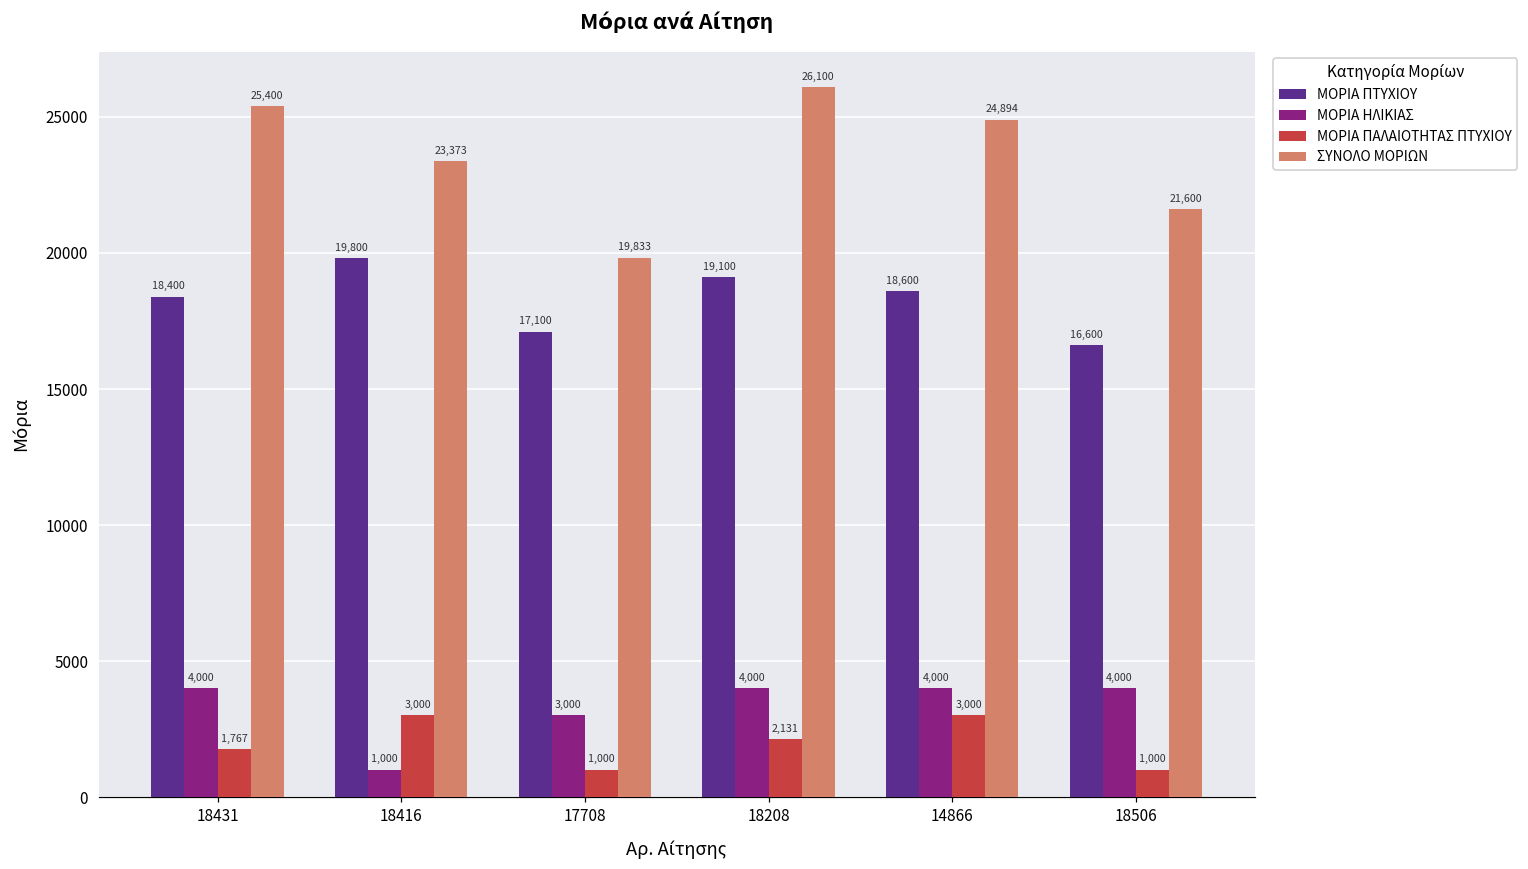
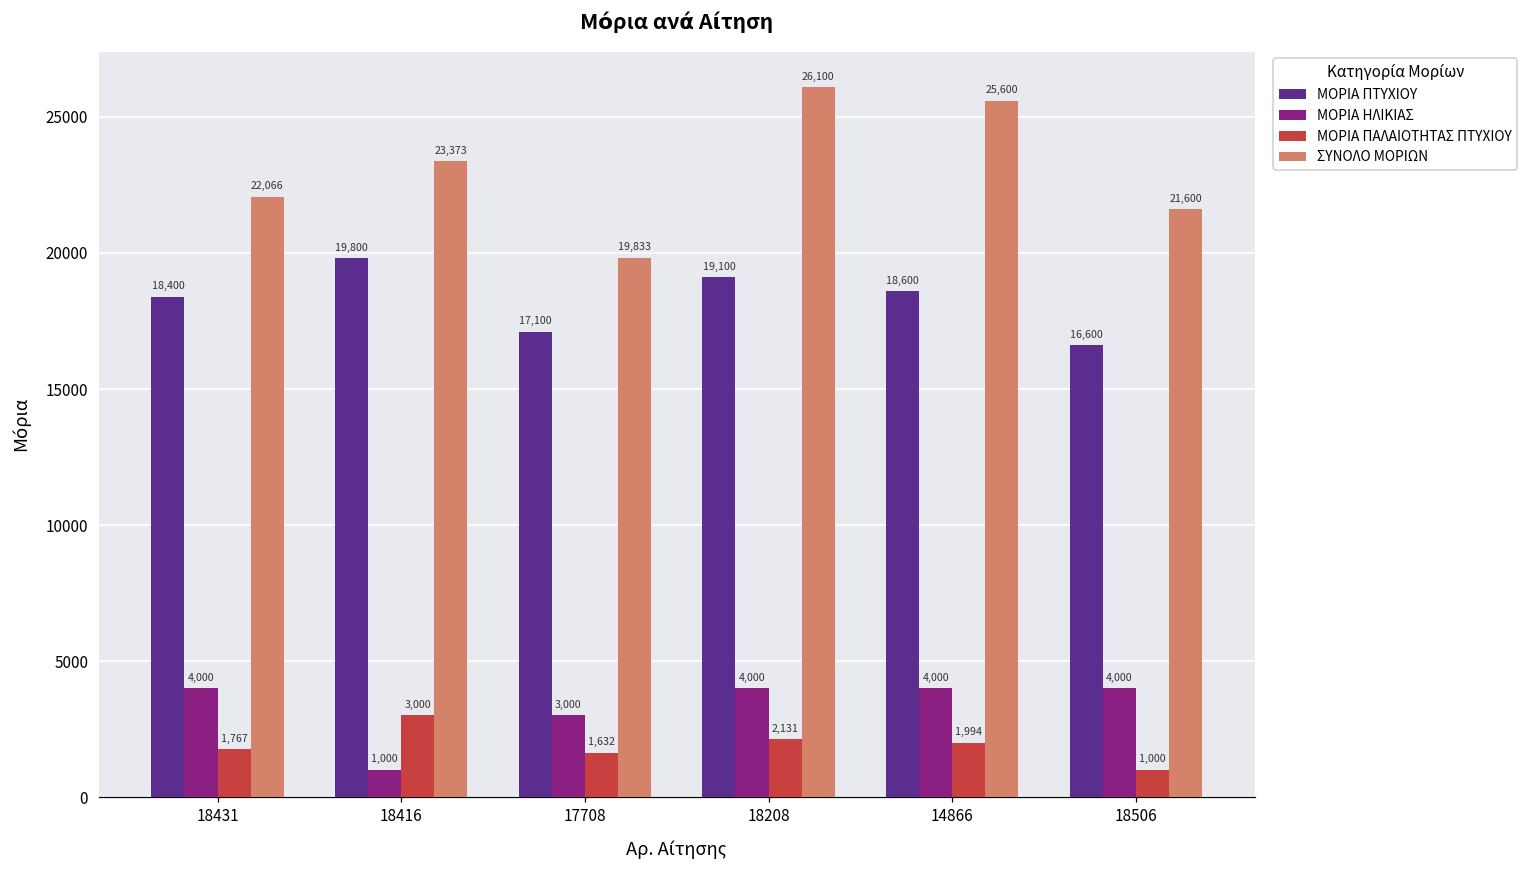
ΣΥΝΟΛΟ ΜΟΡΙΩΝ, 18431: 25,400 -> 22,066
ΜΟΡΙΑ ΠΑΛΑΙΟΤΗΤΑΣ ΠΤΥΧΙΟΥ, 17708: 1,000 -> 1,632
ΜΟΡΙΑ ΠΑΛΑΙΟΤΗΤΑΣ ΠΤΥΧΙΟΥ, 14866: 3,000 -> 1,994
ΣΥΝΟΛΟ ΜΟΡΙΩΝ, 14866: 24,894 -> 25,600
